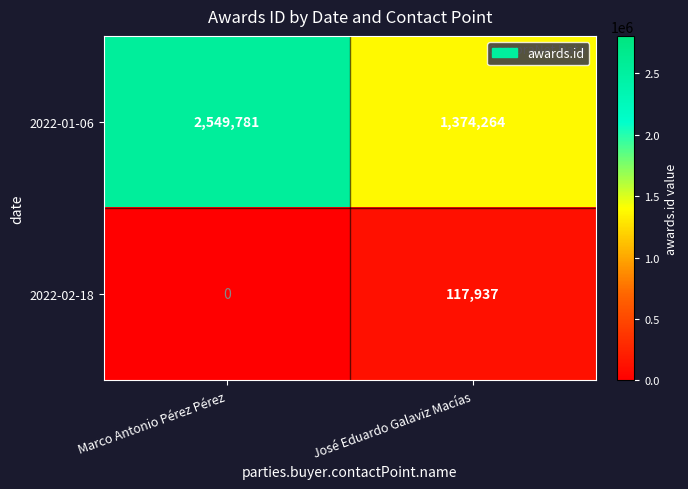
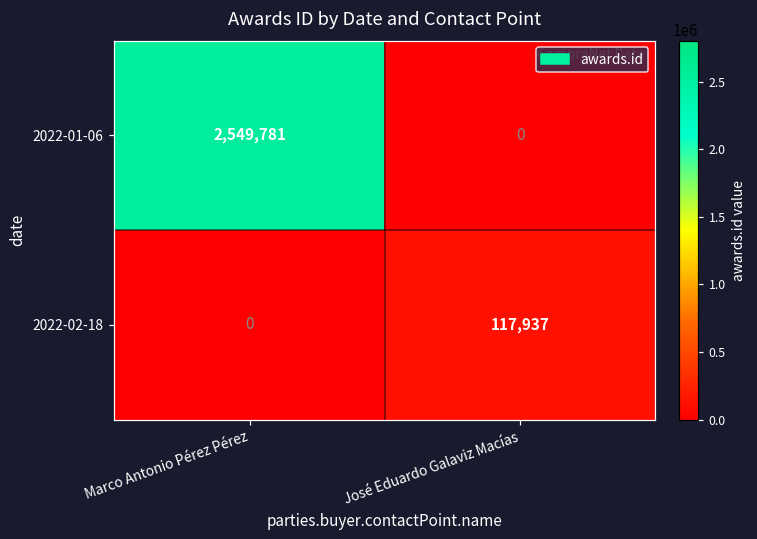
2022-01-06, José Eduardo Galaviz Macías: 1,374,264 -> 0
